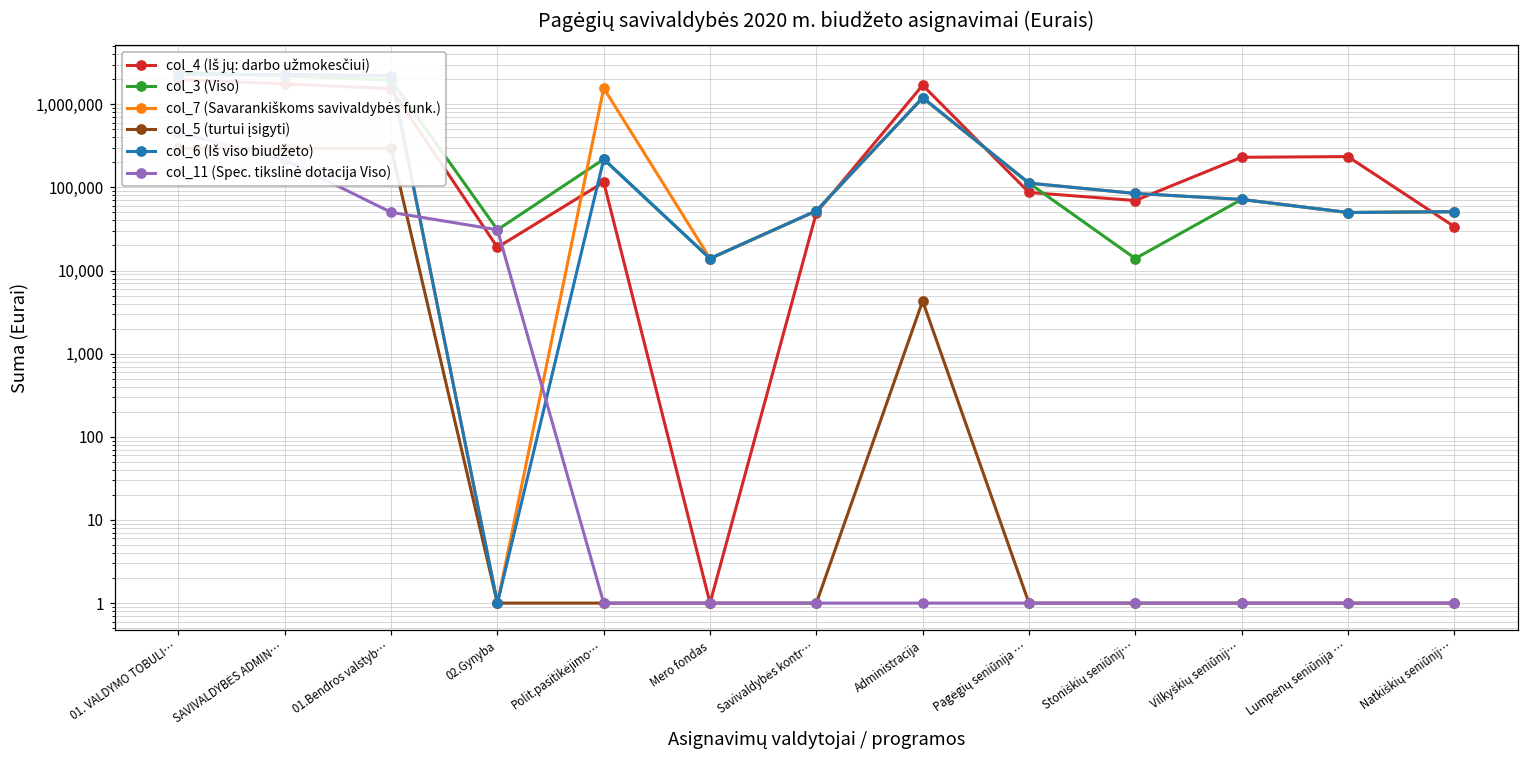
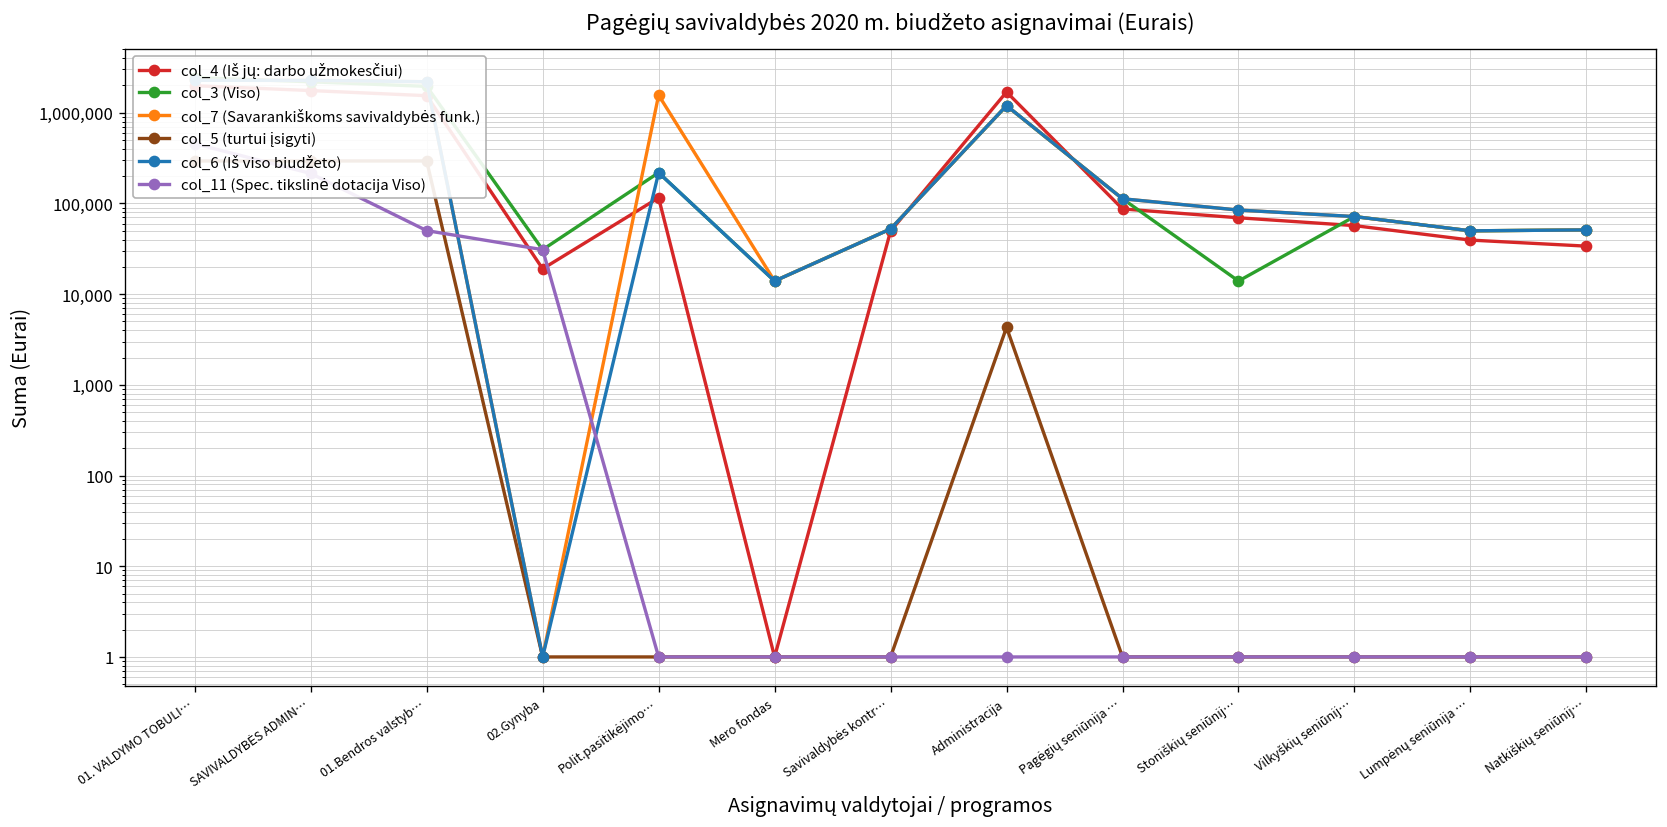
col_4 (Iš jų: darbo užmokesčiui), Vilkyškių seniūnij…: 230,000 -> 60,000
col_4 (Iš jų: darbo užmokesčiui), Lumpėnų seniūnija …: 230,000 -> 40,000
